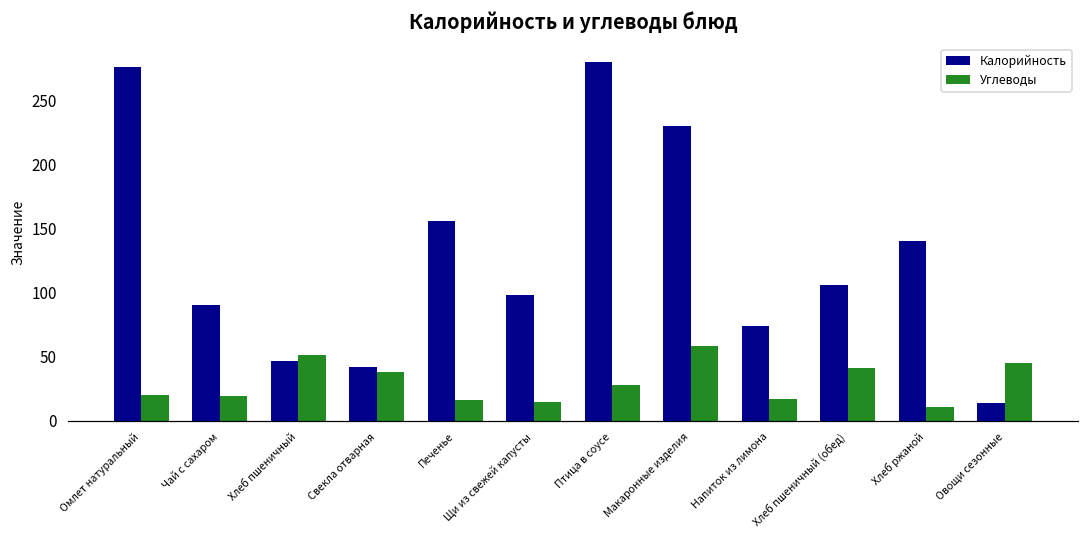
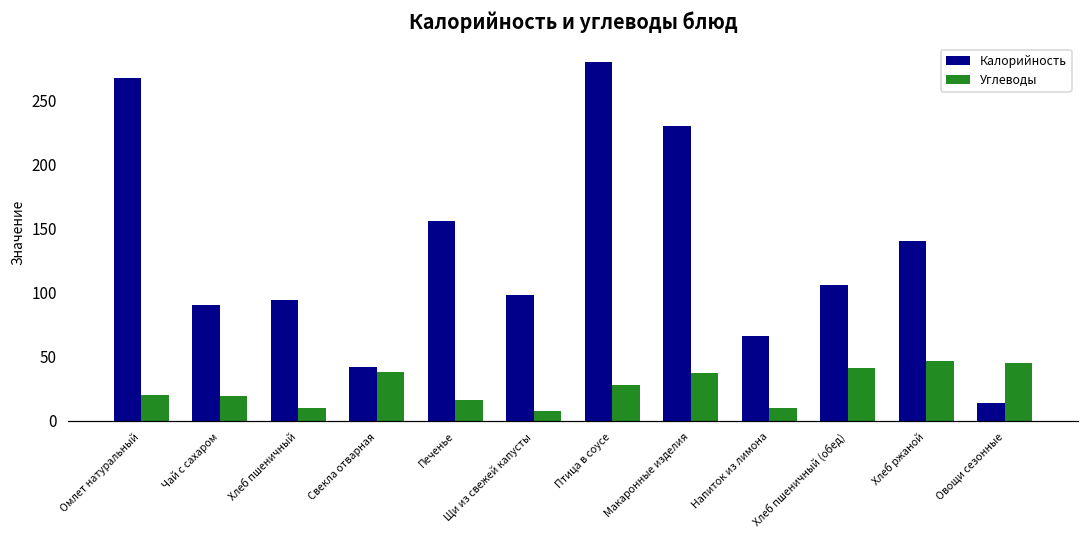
Калорийность, Омлет натуральный: 276 -> 267
Калорийность, Хлеб пшеничный: 47 -> 94
Углеводы, Хлеб пшеничный: 51 -> 10
Углеводы, Щи из свежей капусты: 15 -> 8
Углеводы, Макаронные изделия: 58 -> 37
Калорийность, Напиток из лимона: 74 -> 66
Углеводы, Напиток из лимона: 17 -> 10
Углеводы, Хлеб ржаной: 11 -> 47
